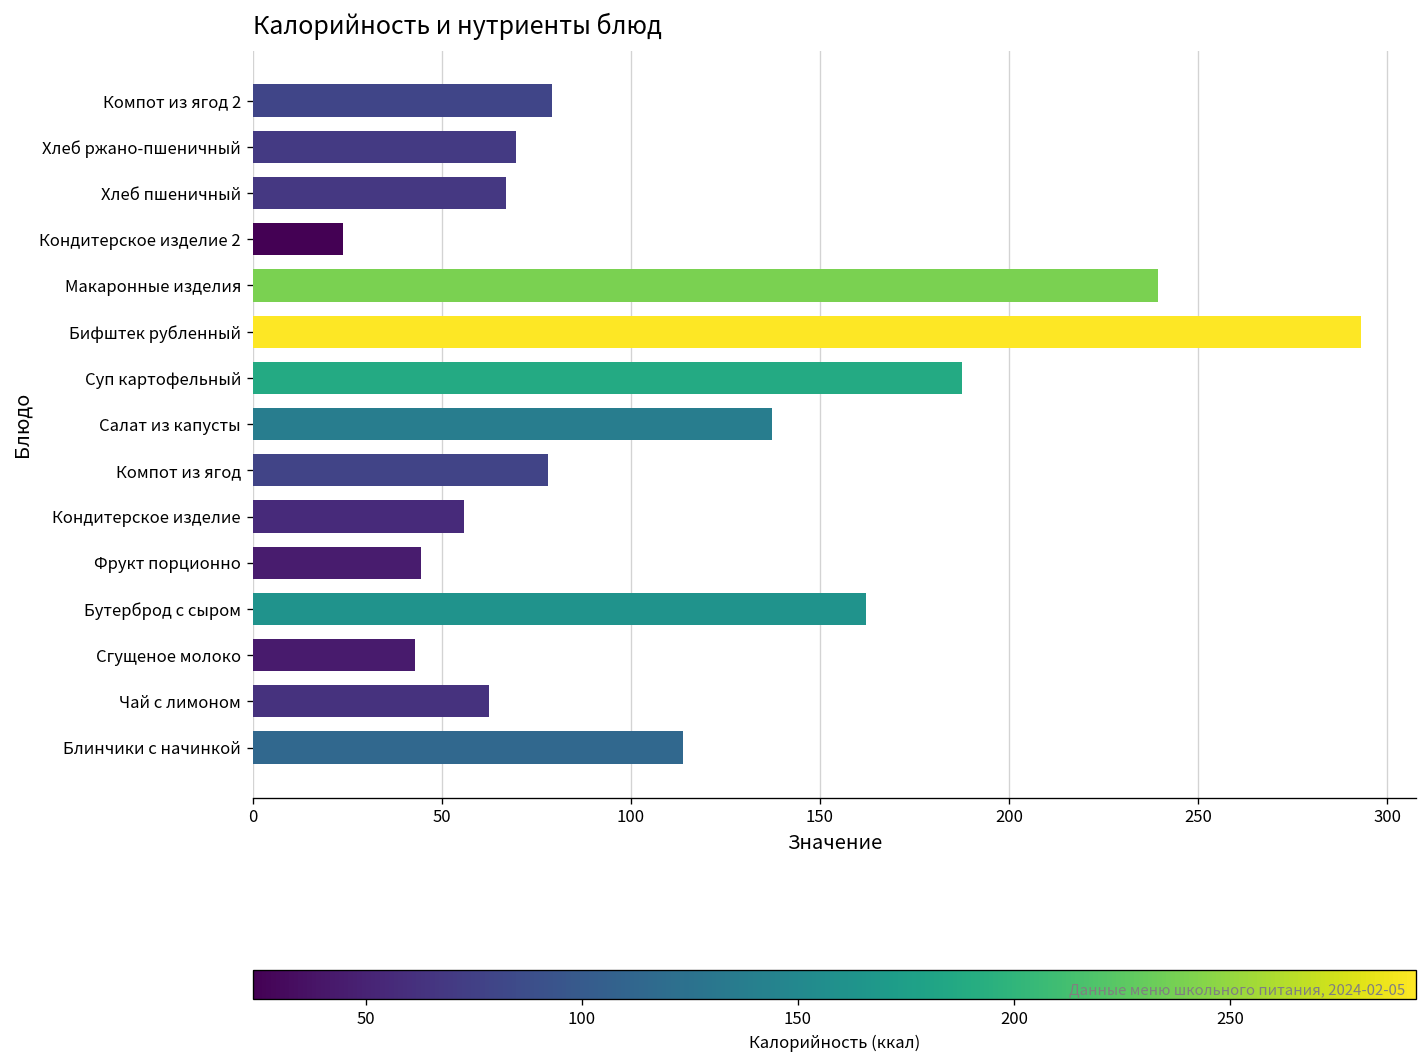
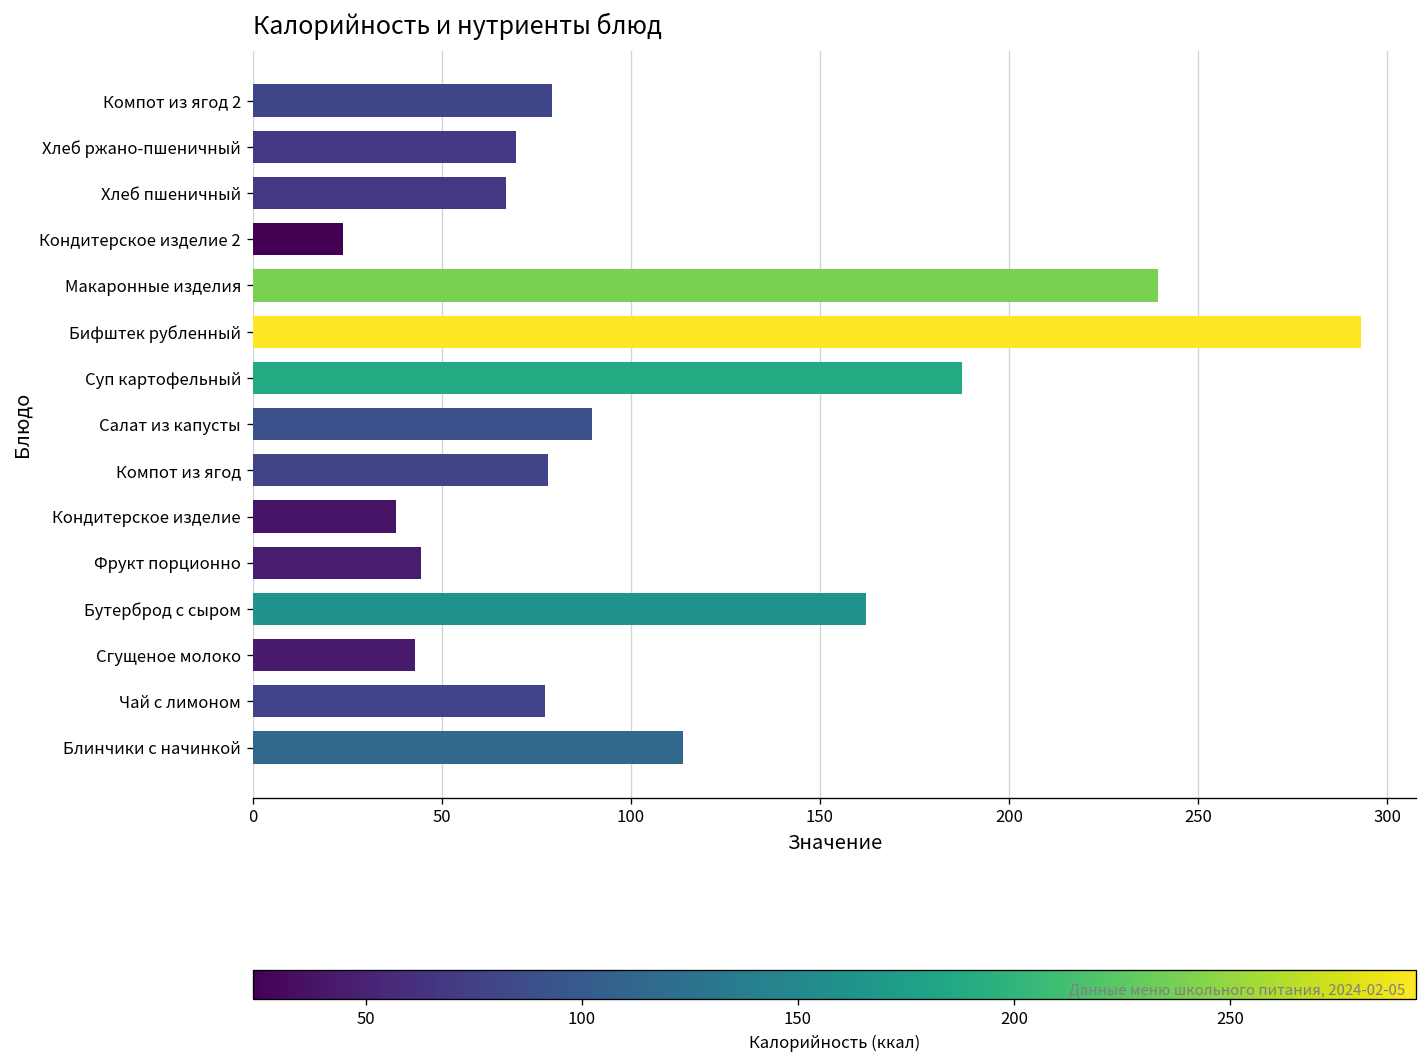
Салат из капусты: 137 -> 90
Кондитерское изделие: 56 -> 38
Чай с лимоном: 62 -> 77
